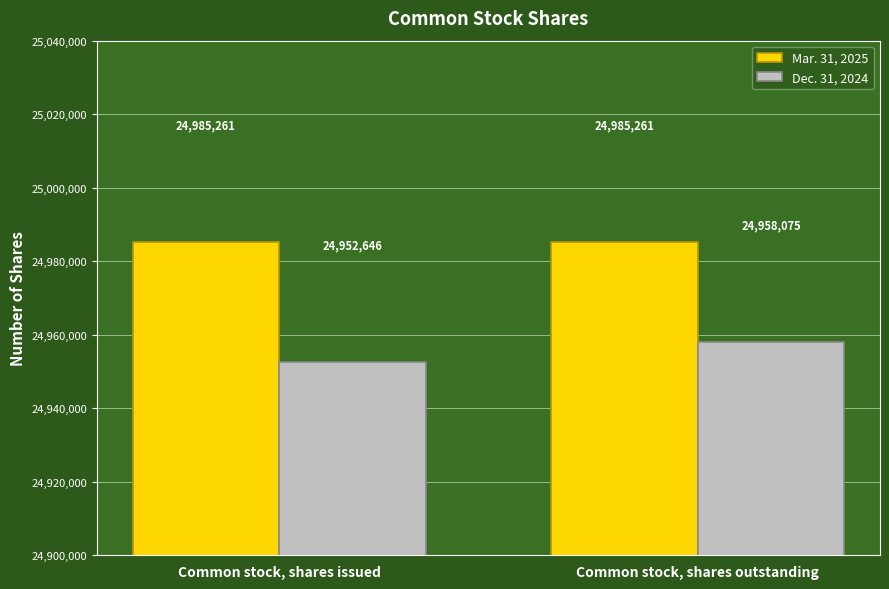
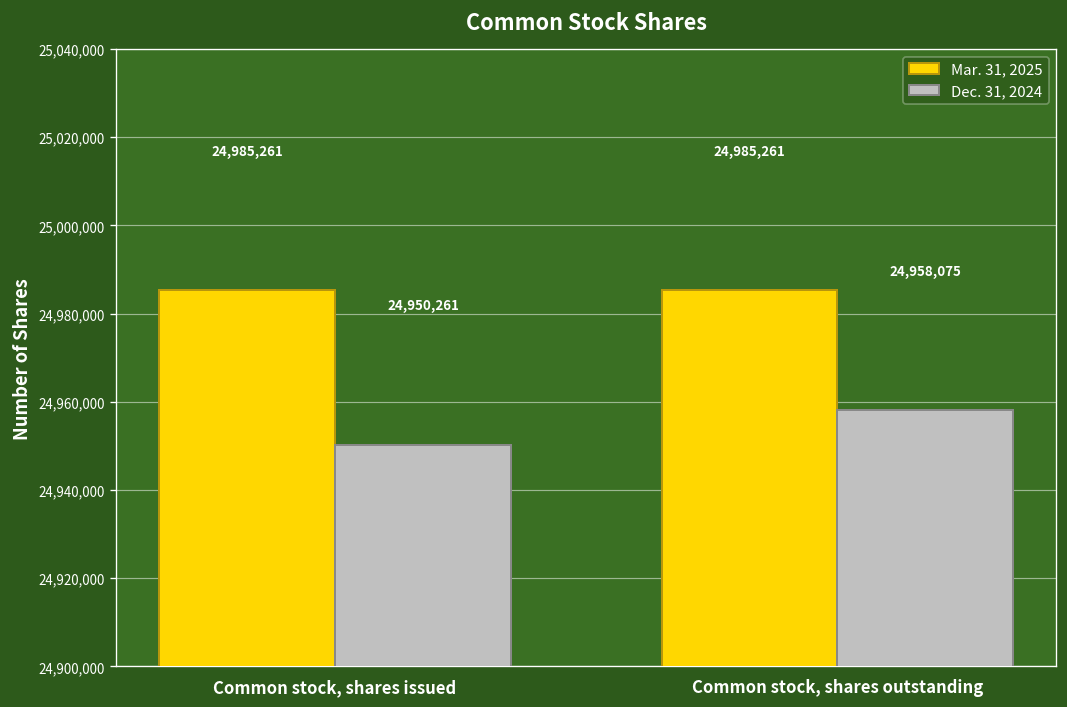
Dec. 31, 2024, Common stock, shares issued: 24,952,646 -> 24,950,261
